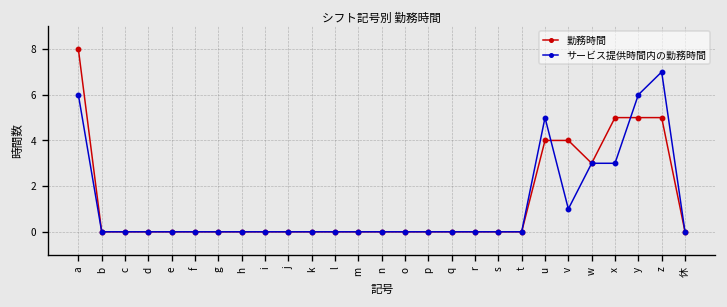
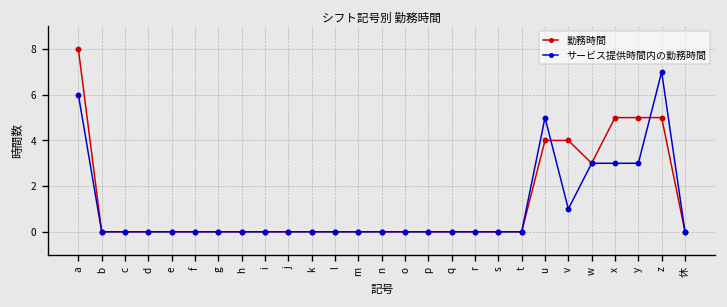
サービス提供時間内の勤務時間, y: 6 -> 3
